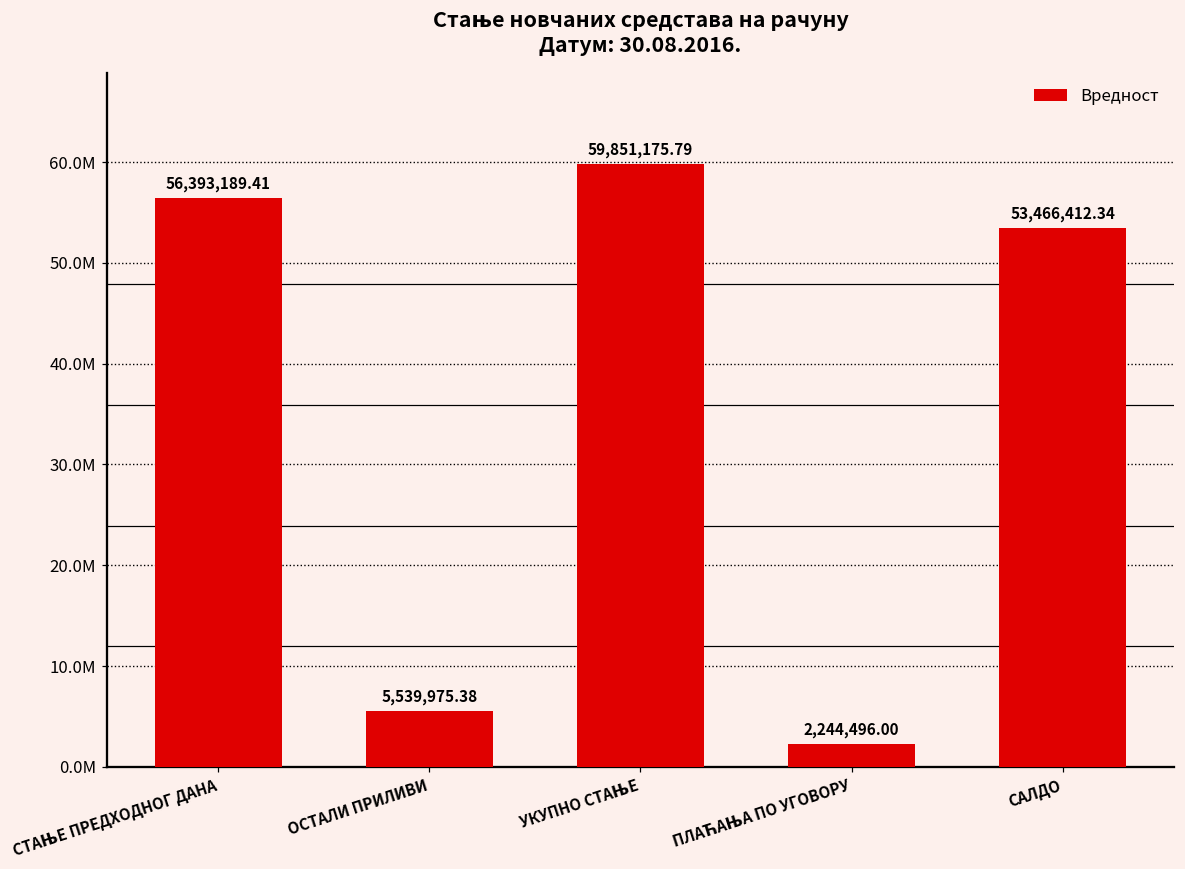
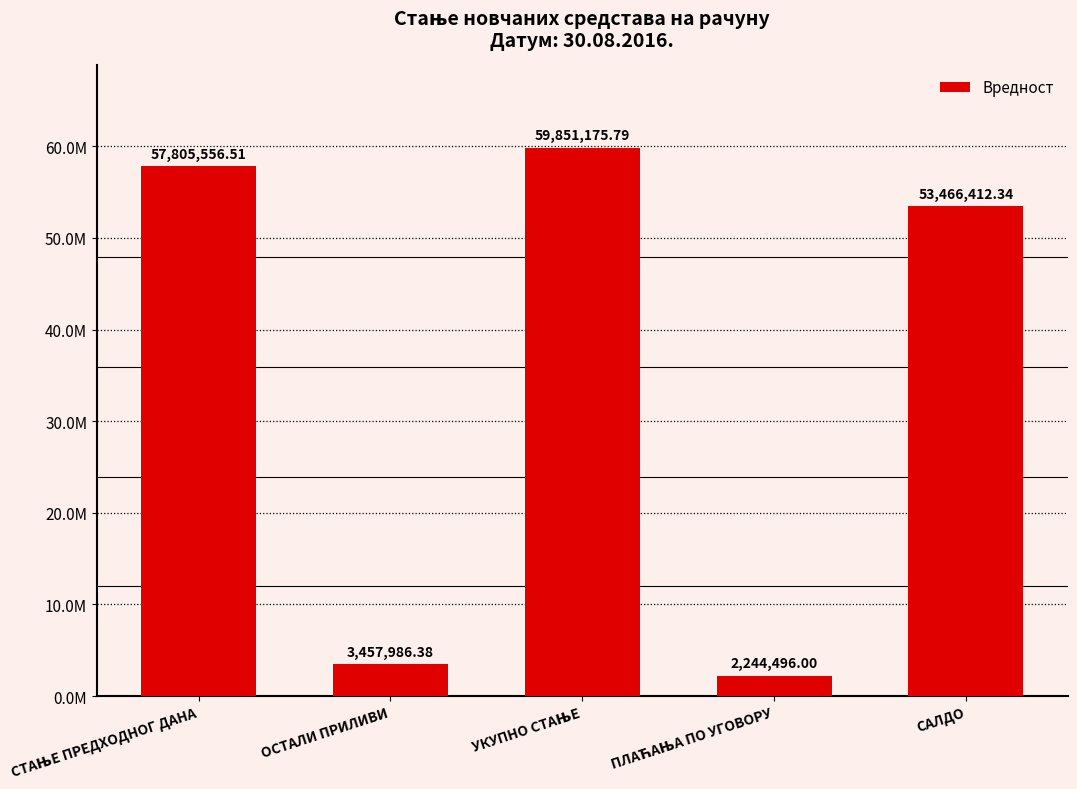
СТАЊЕ ПРЕДХОДНОГ ДАНА: 56,393,189.41 -> 57,805,556.51
ОСТАЛИ ПРИЛИВИ: 5,539,975.38 -> 3,457,986.38
